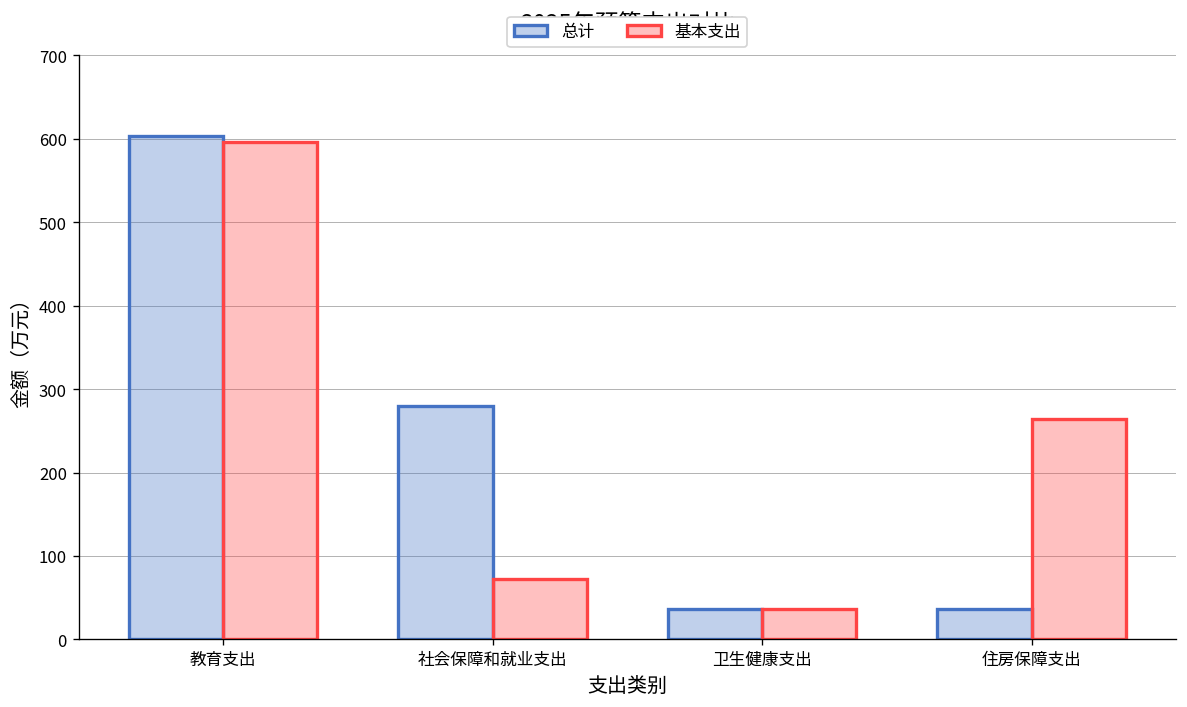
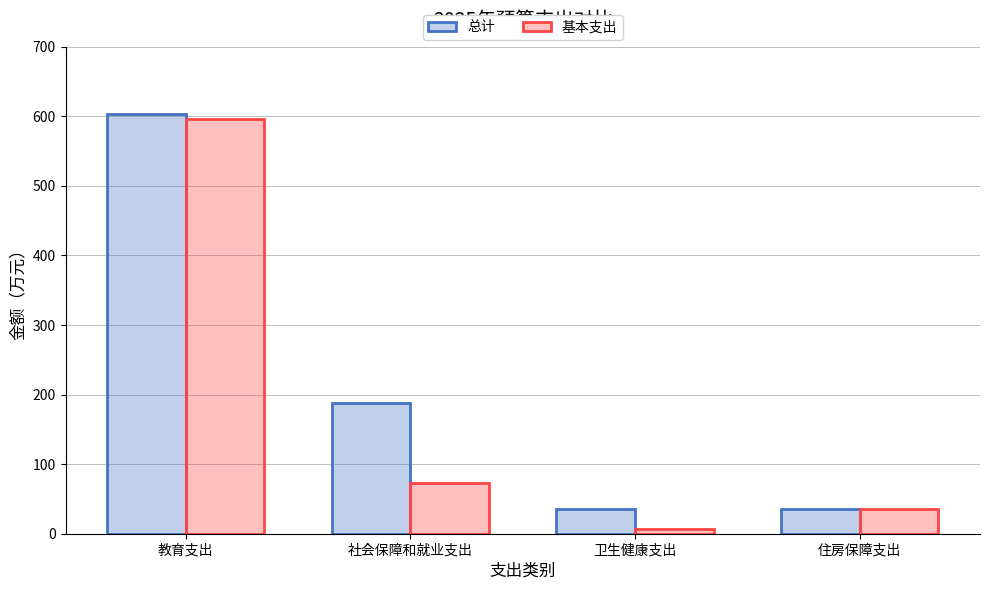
总计, 社会保障和就业支出: 280 -> 190
基本支出, 卫生健康支出: 40 -> 10
基本支出, 住房保障支出: 260 -> 40
